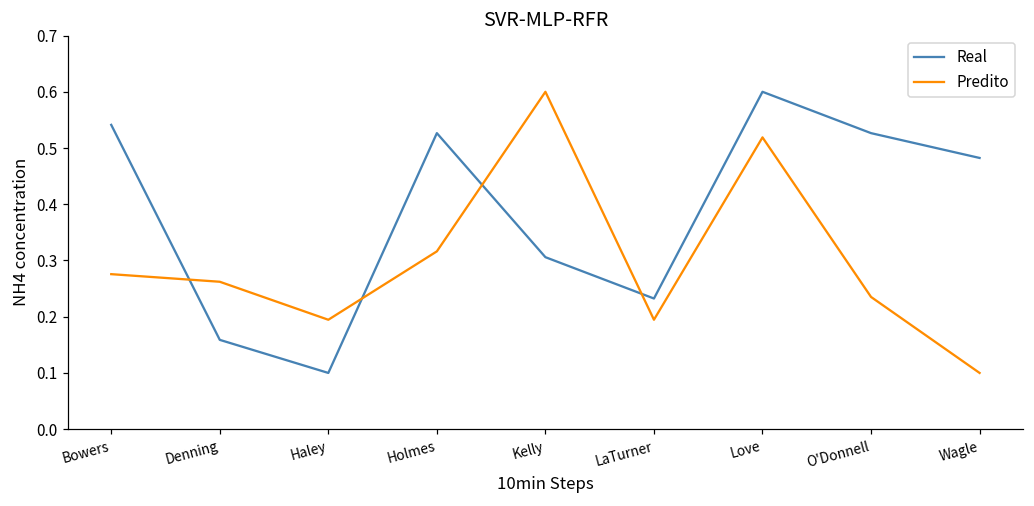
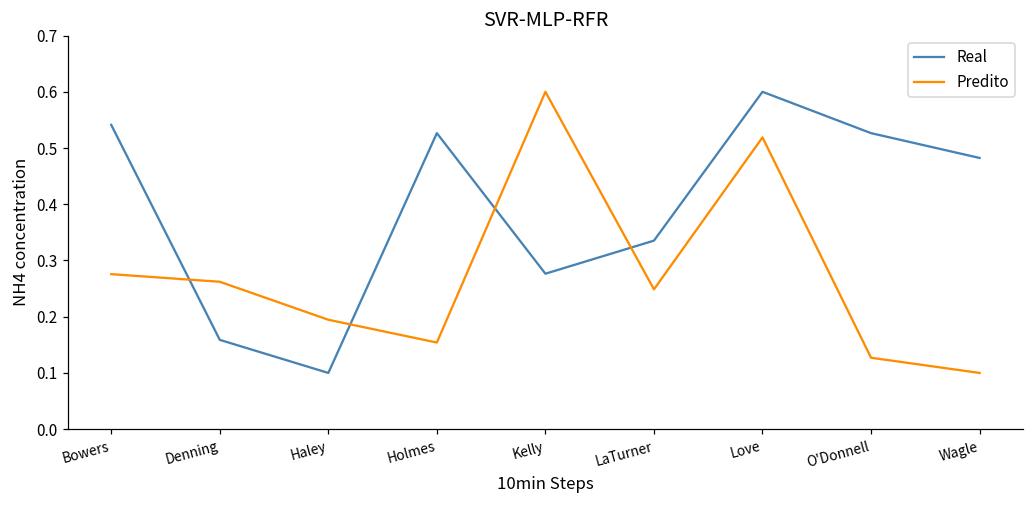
Predito, Holmes: 0.32 -> 0.15
Real, Kelly: 0.31 -> 0.28
Real, LaTurner: 0.23 -> 0.34
Predito, LaTurner: 0.19 -> 0.25
Predito, O'Donnell: 0.24 -> 0.13
